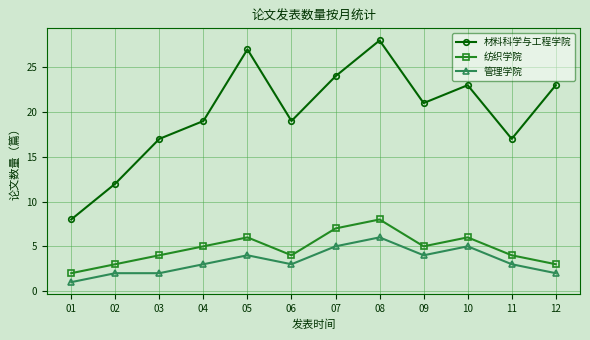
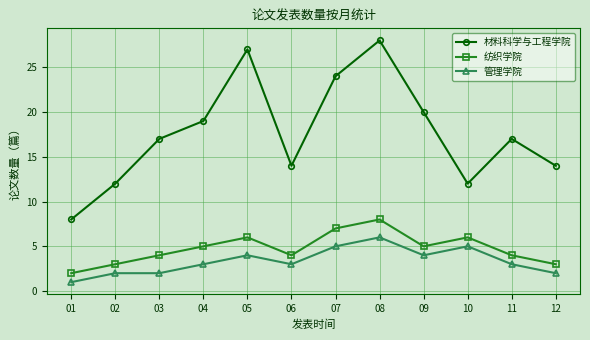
材料科学与工程学院, 06: 19 -> 14
材料科学与工程学院, 09: 21 -> 20
材料科学与工程学院, 10: 23 -> 12
材料科学与工程学院, 12: 23 -> 14
